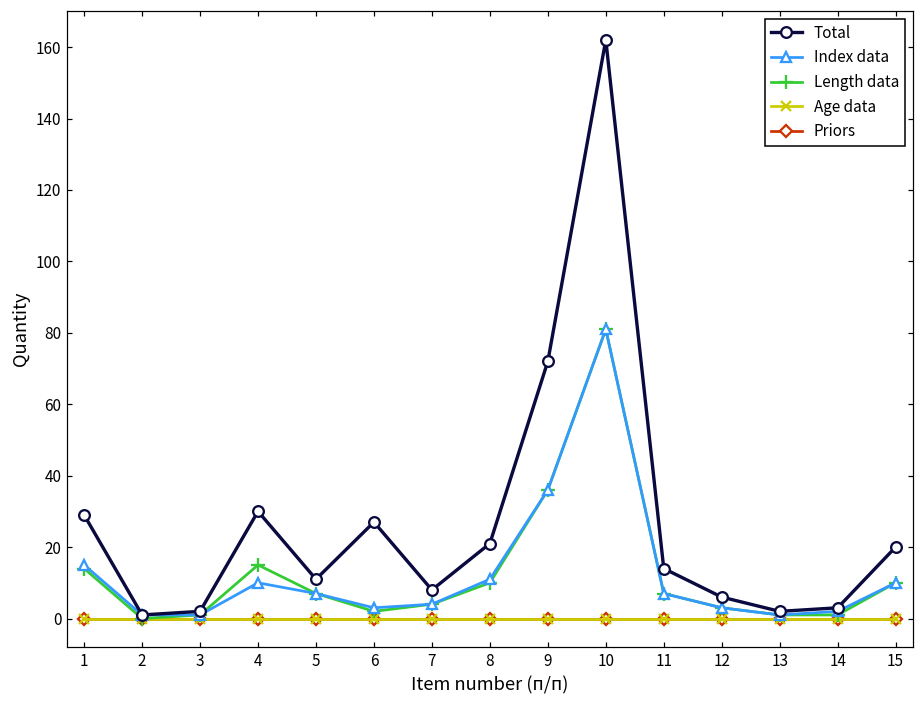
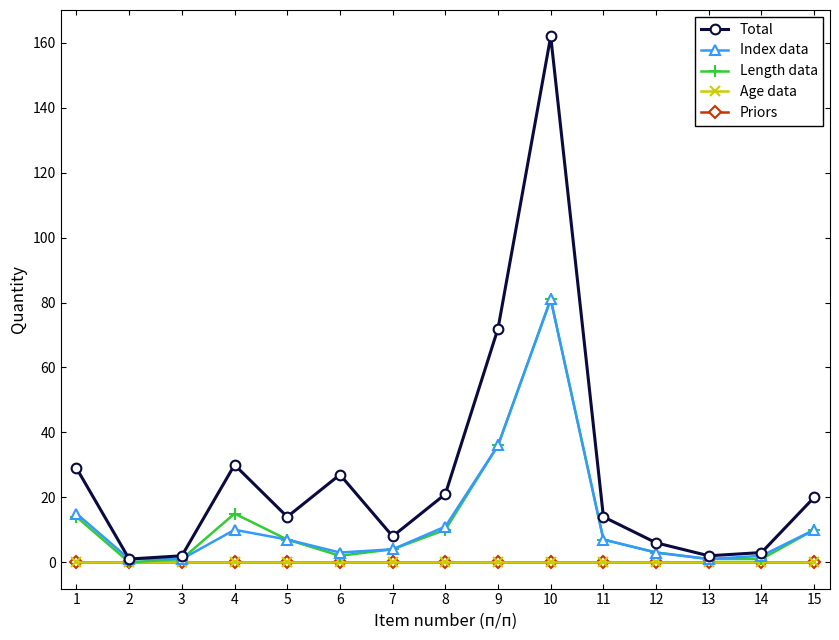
Total, 5: 11 -> 14
